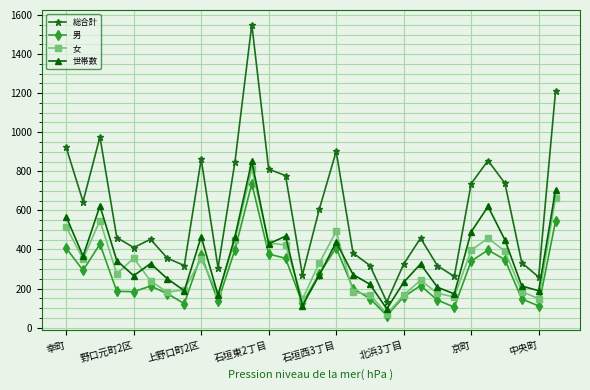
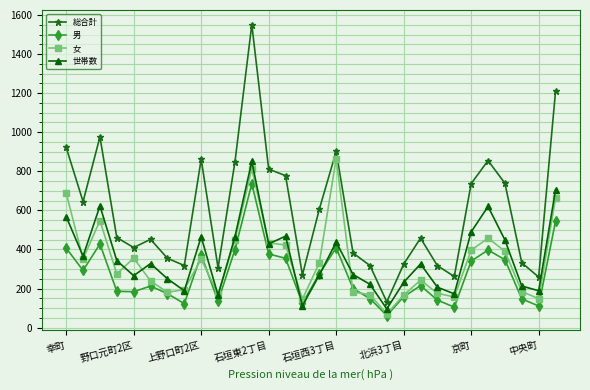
女, 幸町: 520 -> 690
女, 石垣西3丁目: 490 -> 870
